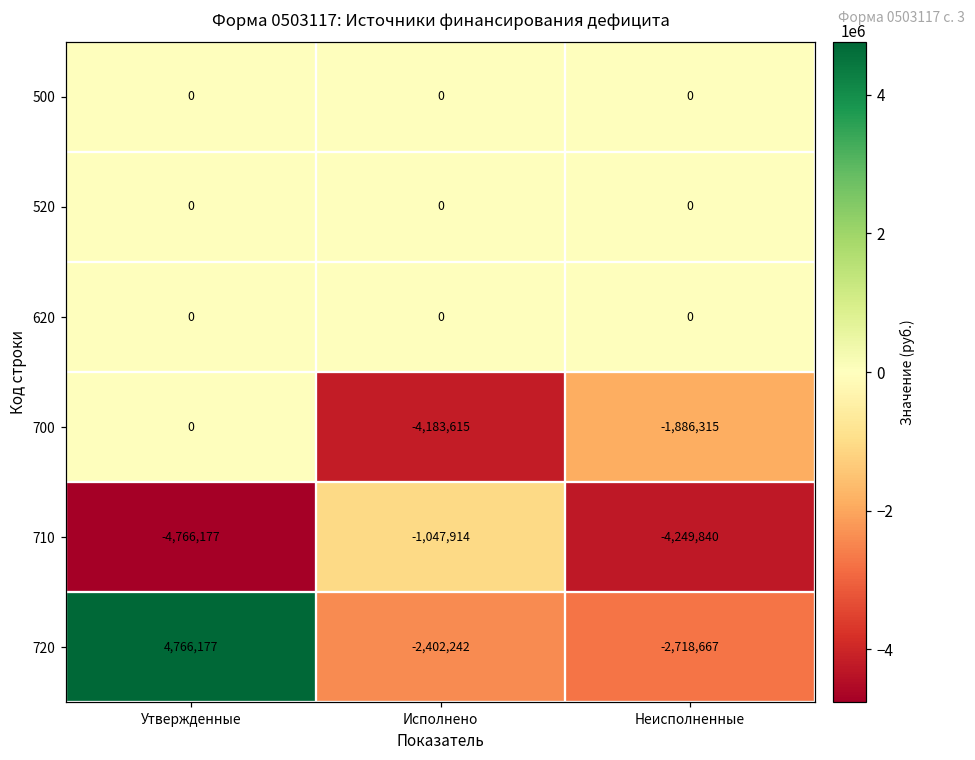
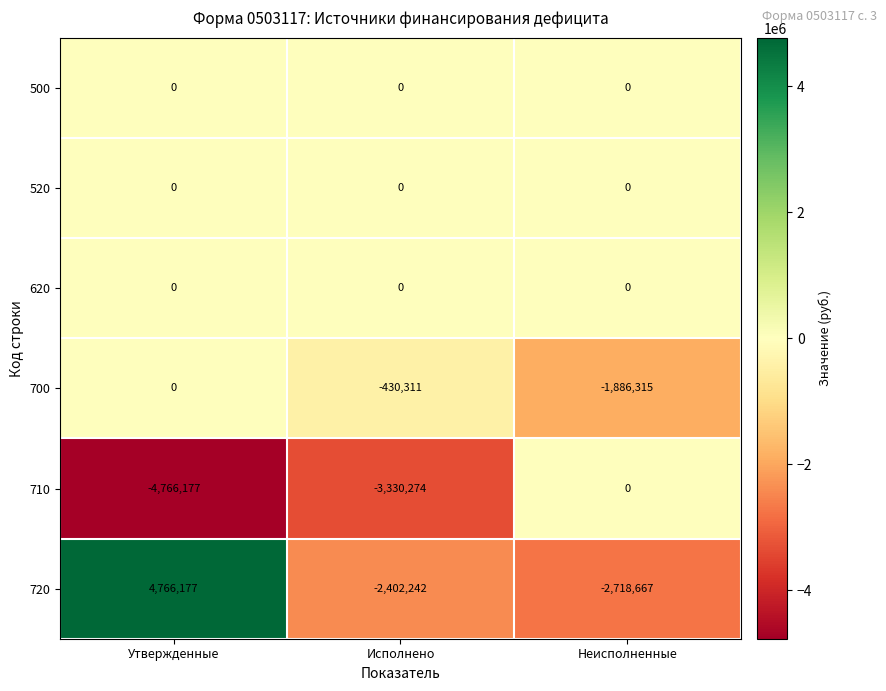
700, Исполнено: -4,183,615 -> -430,311
710, Исполнено: -1,047,914 -> -3,330,274
710, Неисполненные: -4,249,840 -> 0
